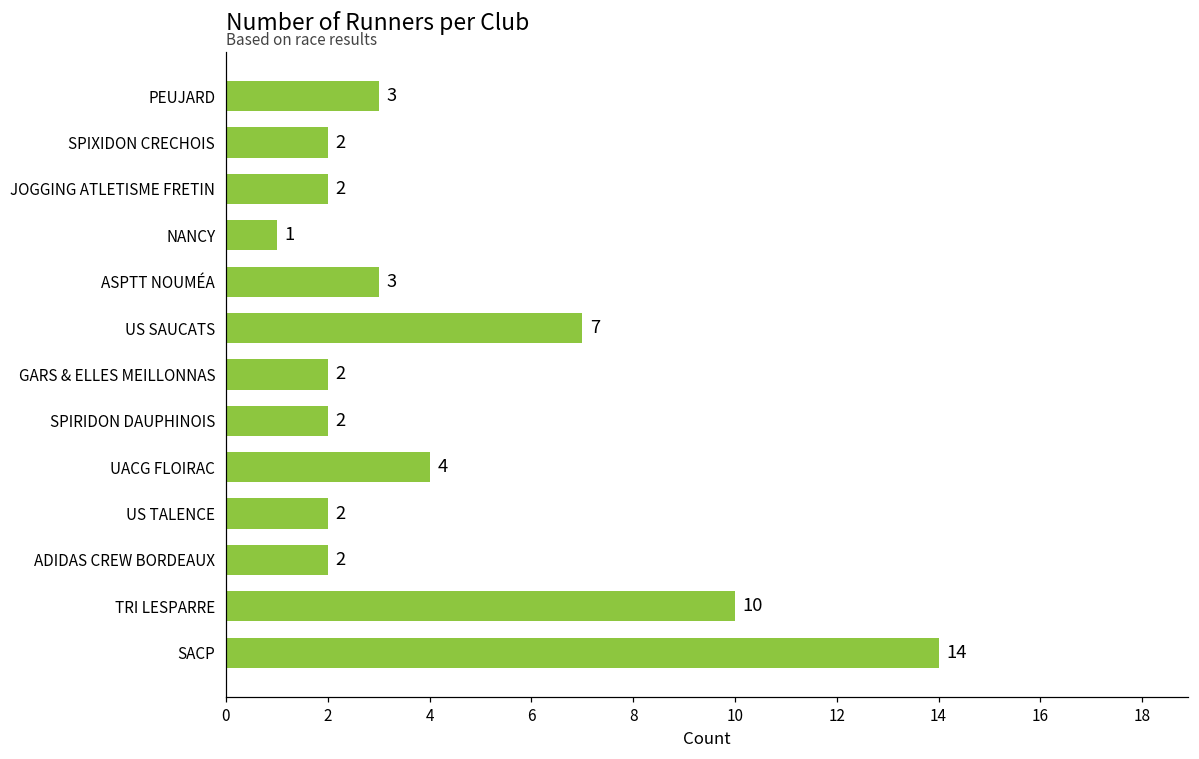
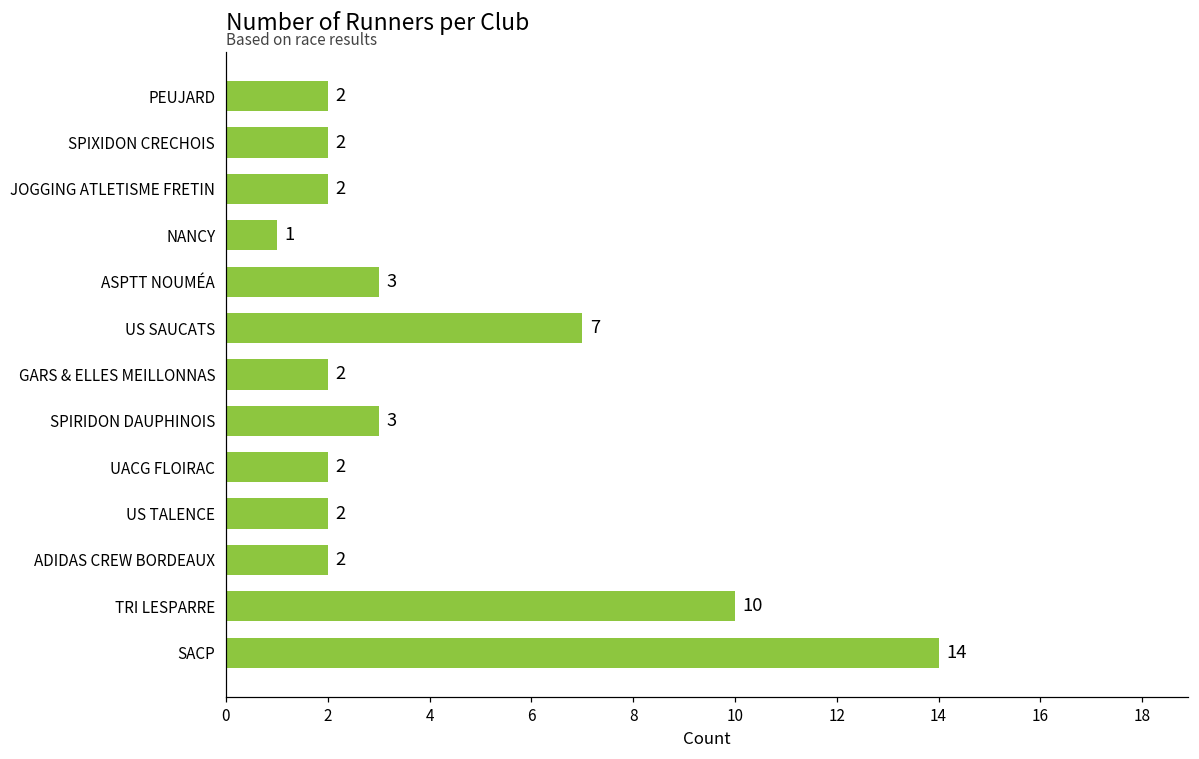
PEUJARD: 3 -> 2
SPIRIDON DAUPHINOIS: 2 -> 3
UACG FLOIRAC: 4 -> 2
